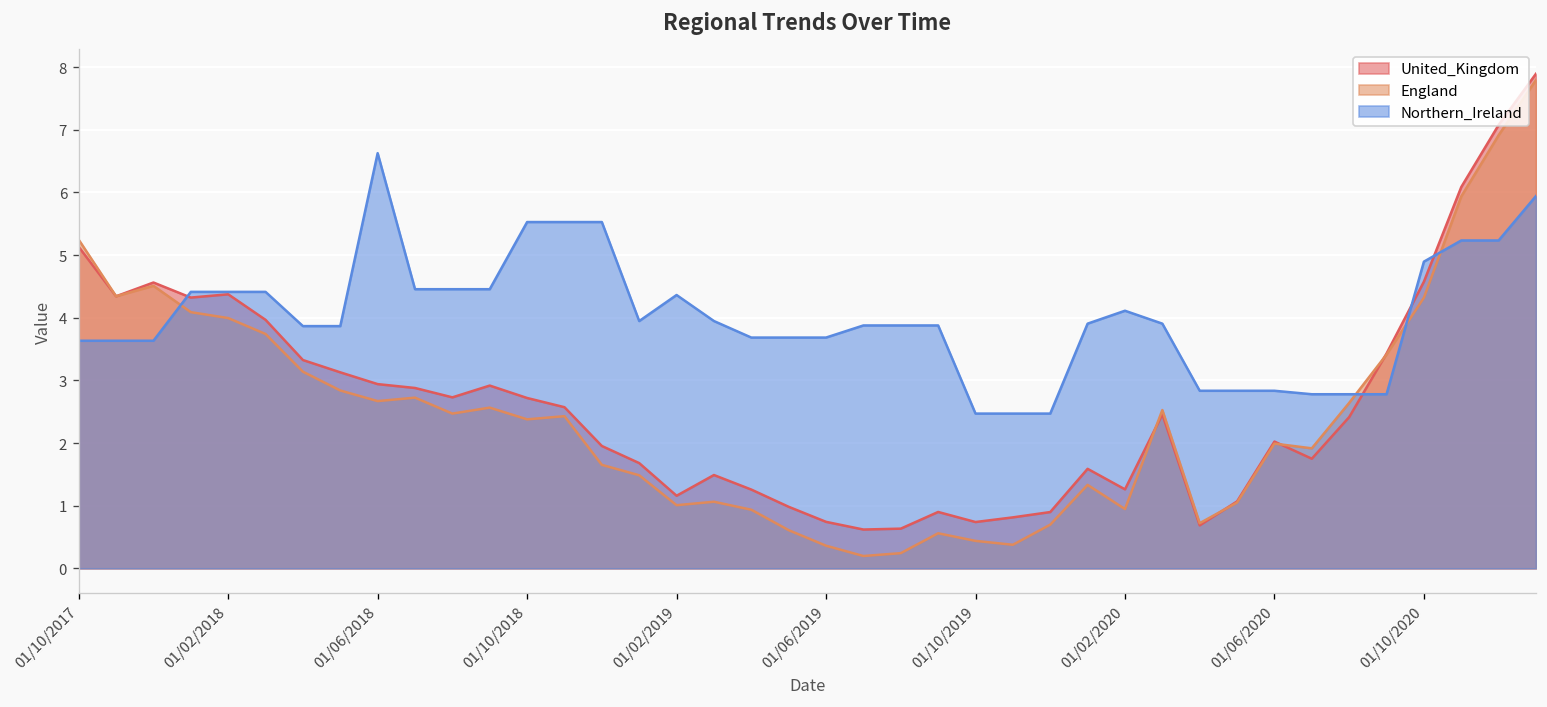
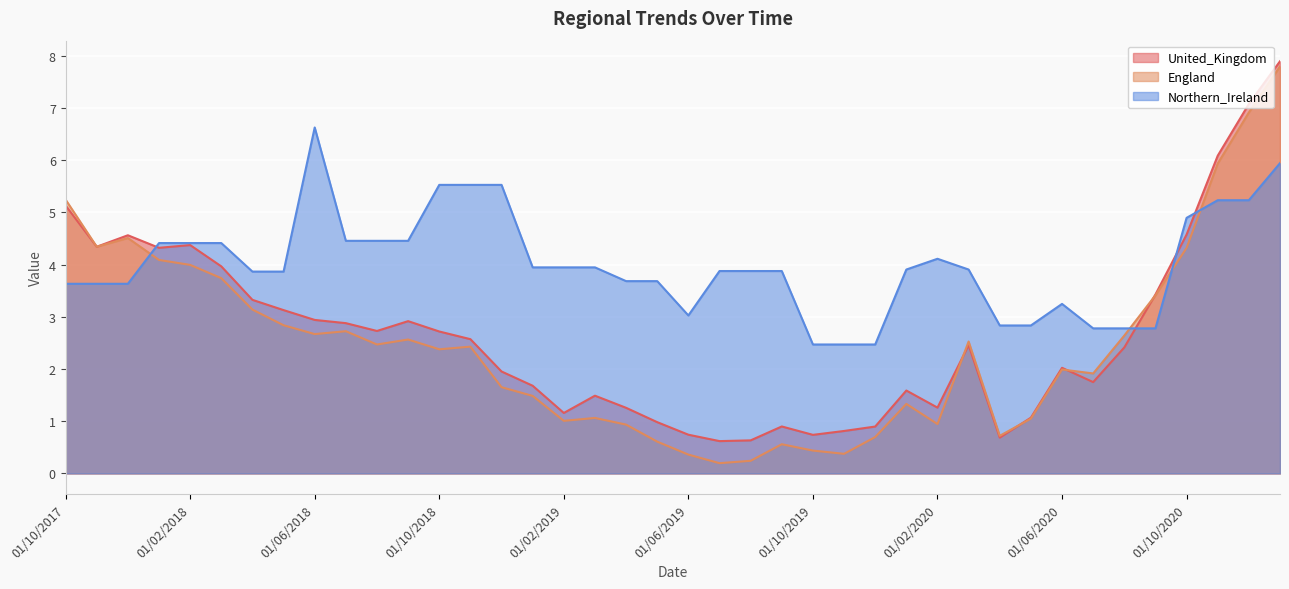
Northern_Ireland, 01/02/2019: 4.4 -> 3.9
Northern_Ireland, 01/06/2019: 3.7 -> 3.0
Northern_Ireland, 01/06/2020: 2.8 -> 3.2
